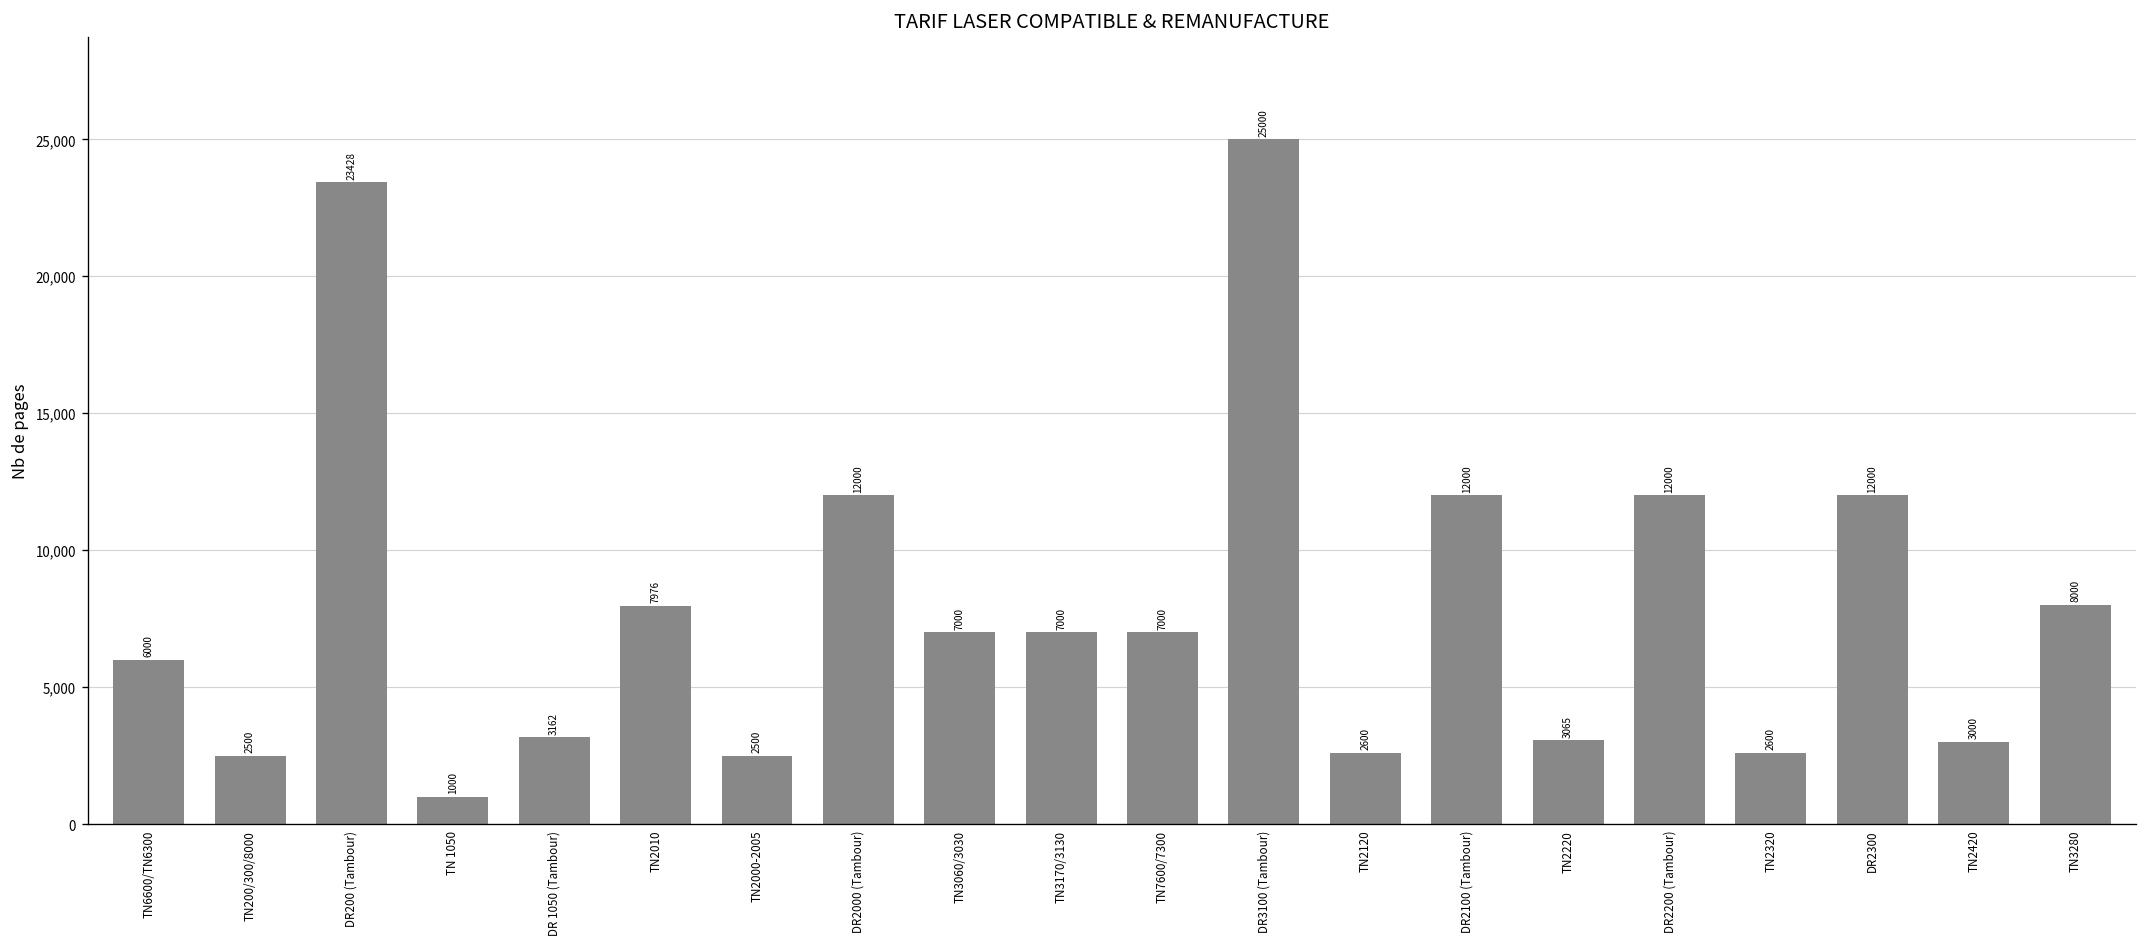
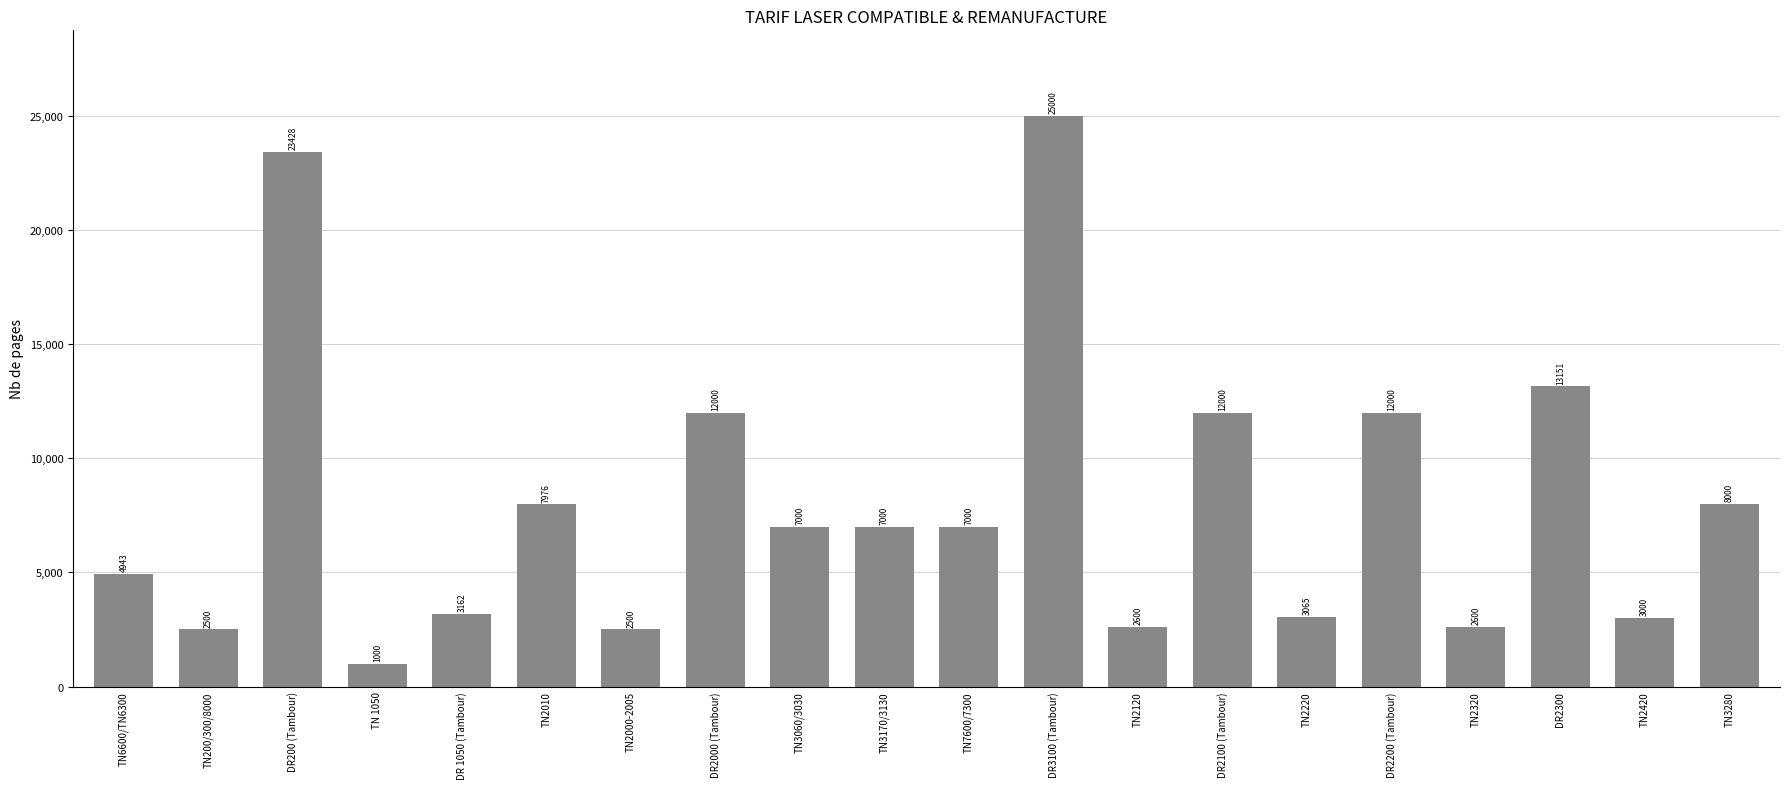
TN6600/TN6300: 6000 -> 4943
DR2300: 12000 -> 13151
